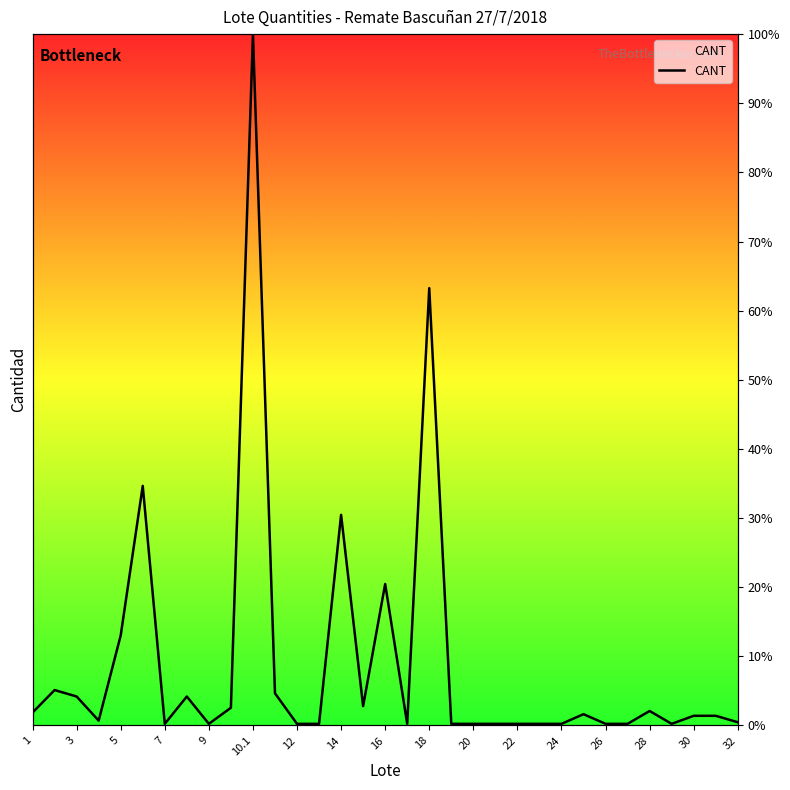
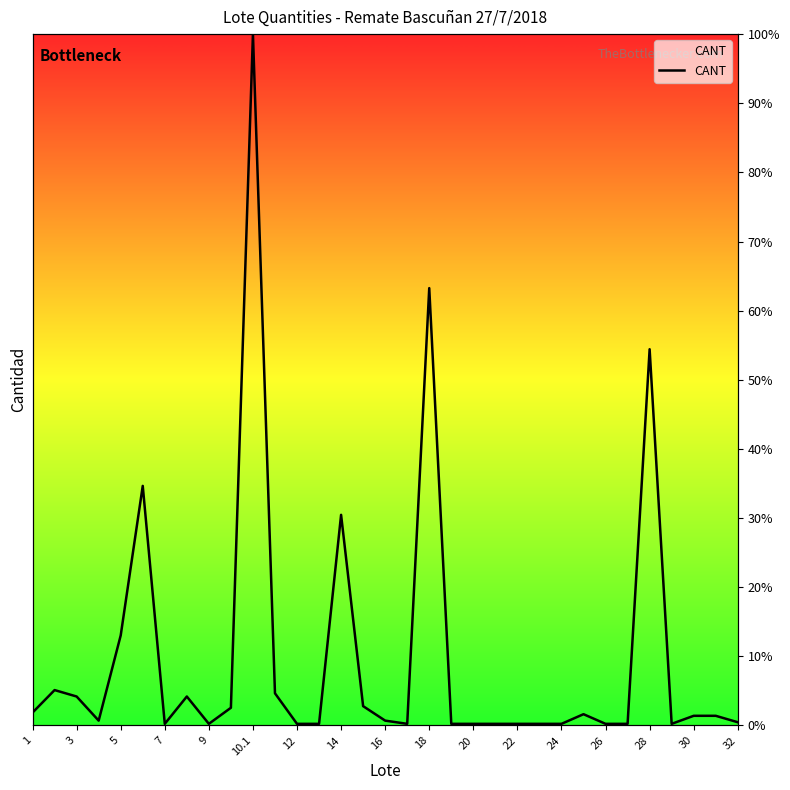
16: 20% -> 1%
28: 2% -> 54%
